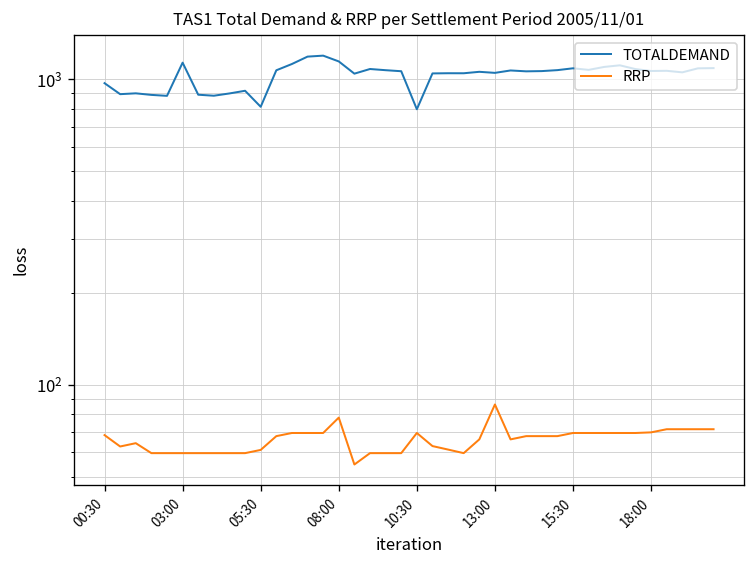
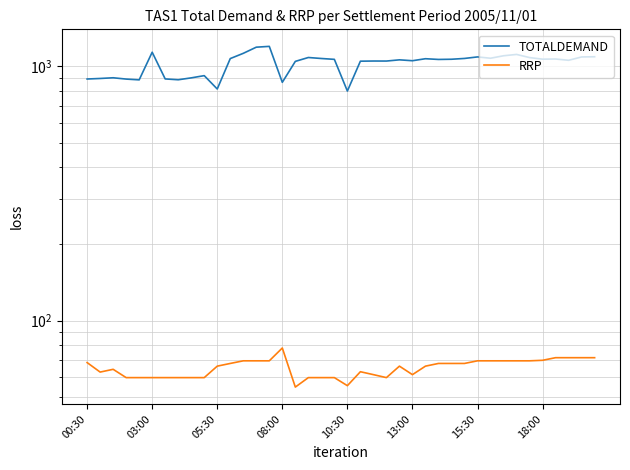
TOTALDEMAND, 00:30: 970 -> 890
RRP, 05:30: 61 -> 66
TOTALDEMAND, 08:00: 1100 -> 860
RRP, 10:30: 70 -> 56
RRP, 13:00: 86 -> 61
